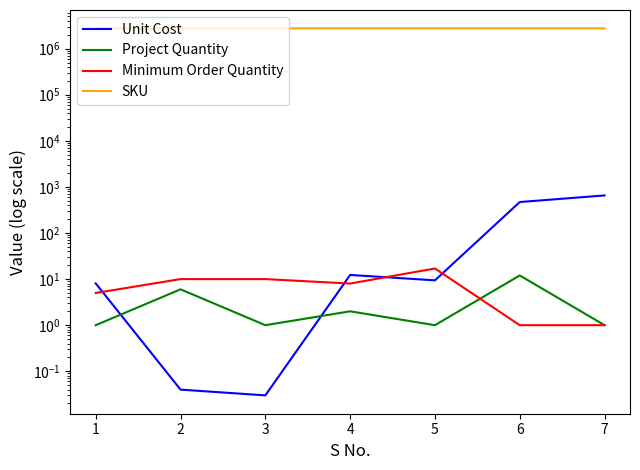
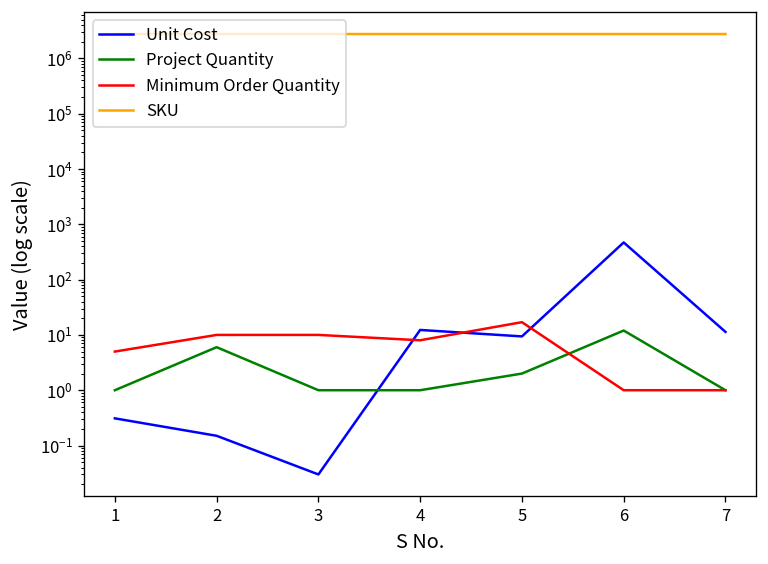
Unit Cost, 1: 8 -> 0.3
Unit Cost, 2: 0.04 -> 0.15
Project Quantity, 4: 2 -> 1
Project Quantity, 5: 1 -> 2
Unit Cost, 7: 700 -> 11
